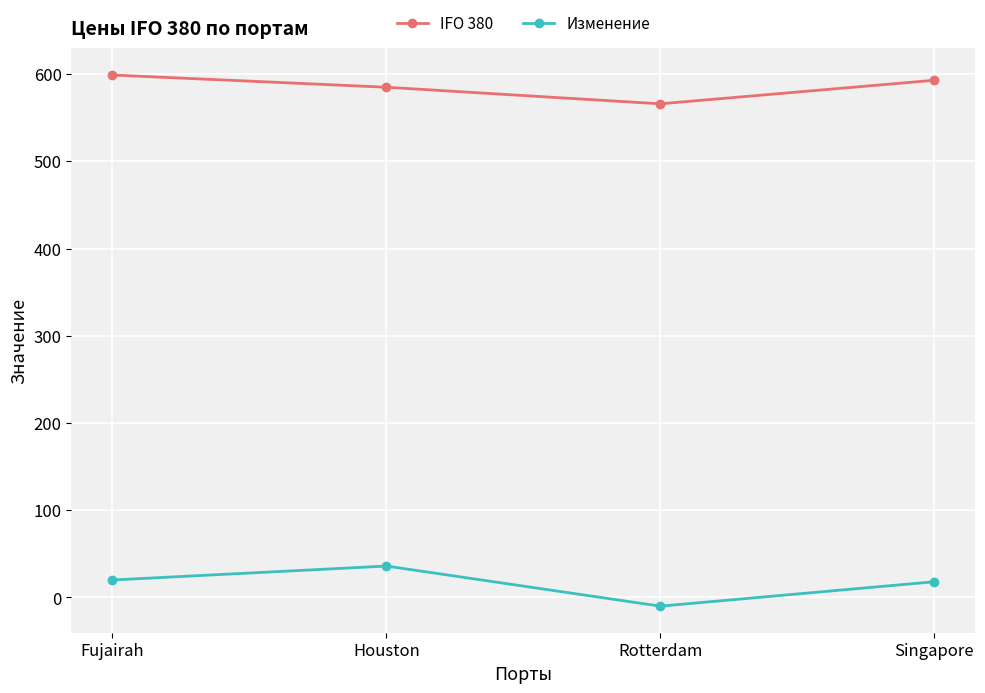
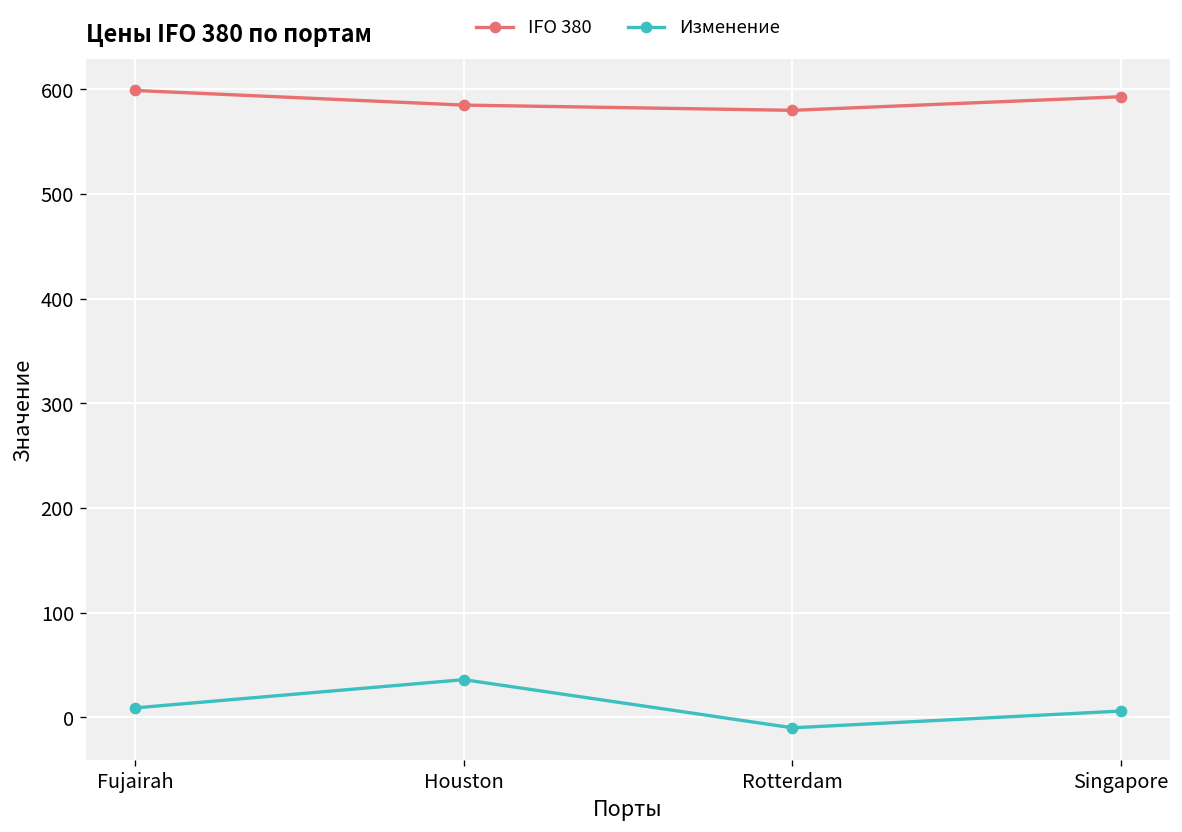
Изменение, Fujairah: 20 -> 10
IFO 380, Rotterdam: 570 -> 580
Изменение, Singapore: 20 -> 10
